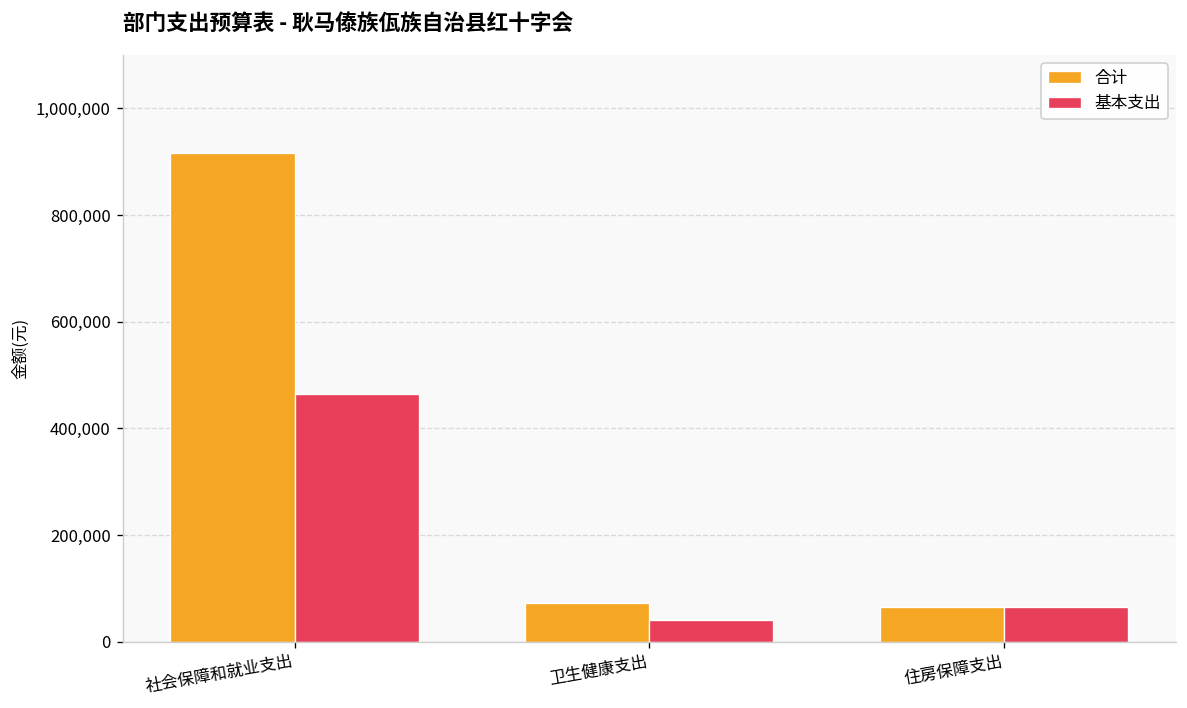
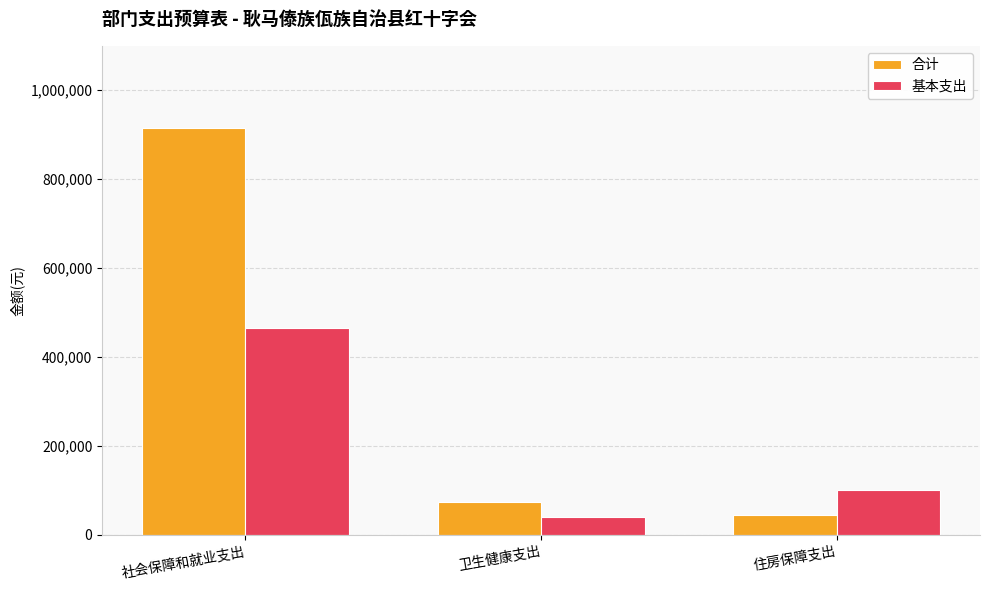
合计, 住房保障支出: 70,000 -> 40,000
基本支出, 住房保障支出: 70,000 -> 100,000
